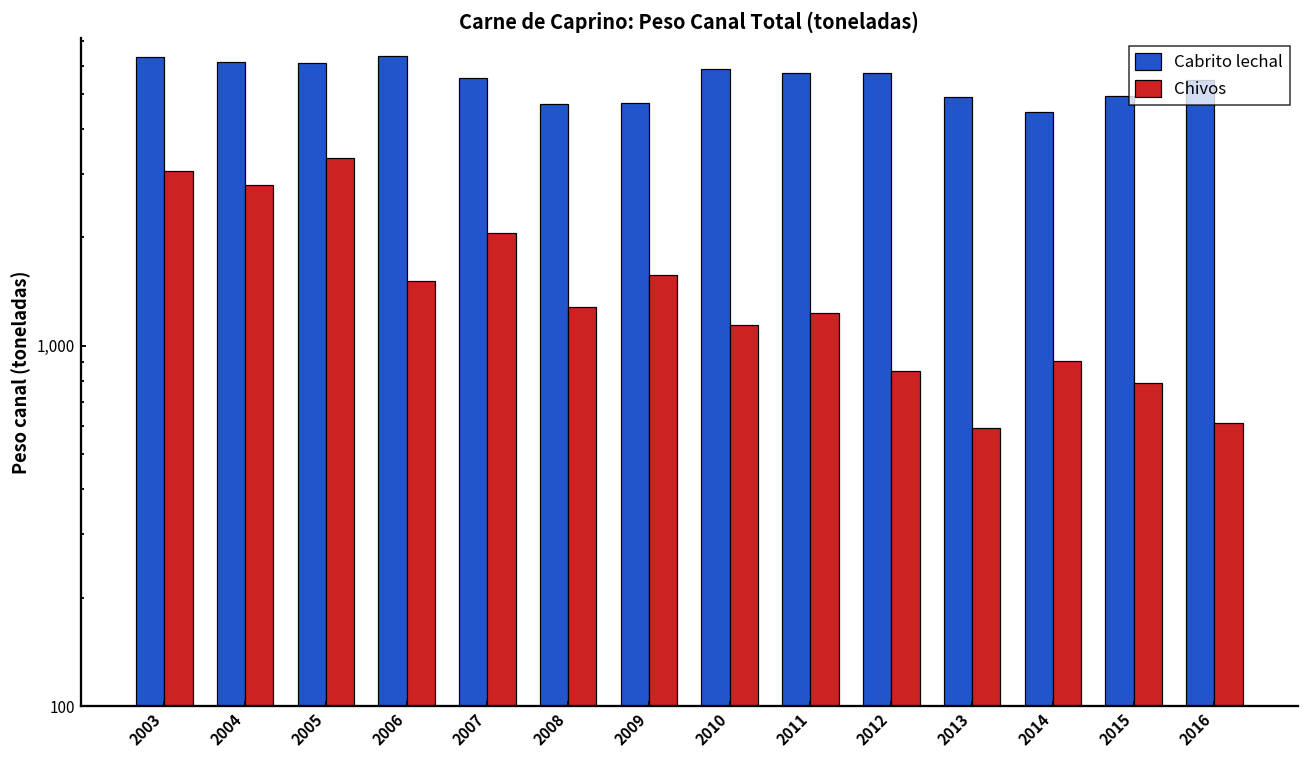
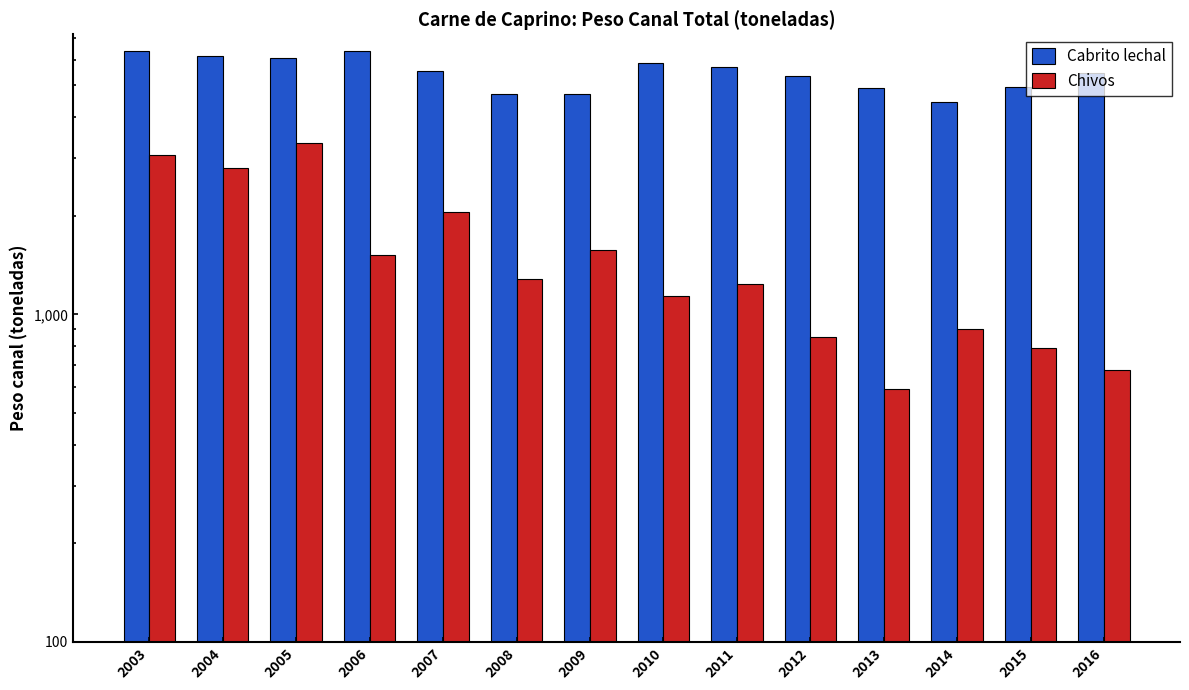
Cabrito lechal, 2012: 5,700 -> 5,400
Chivos, 2016: 610 -> 680
